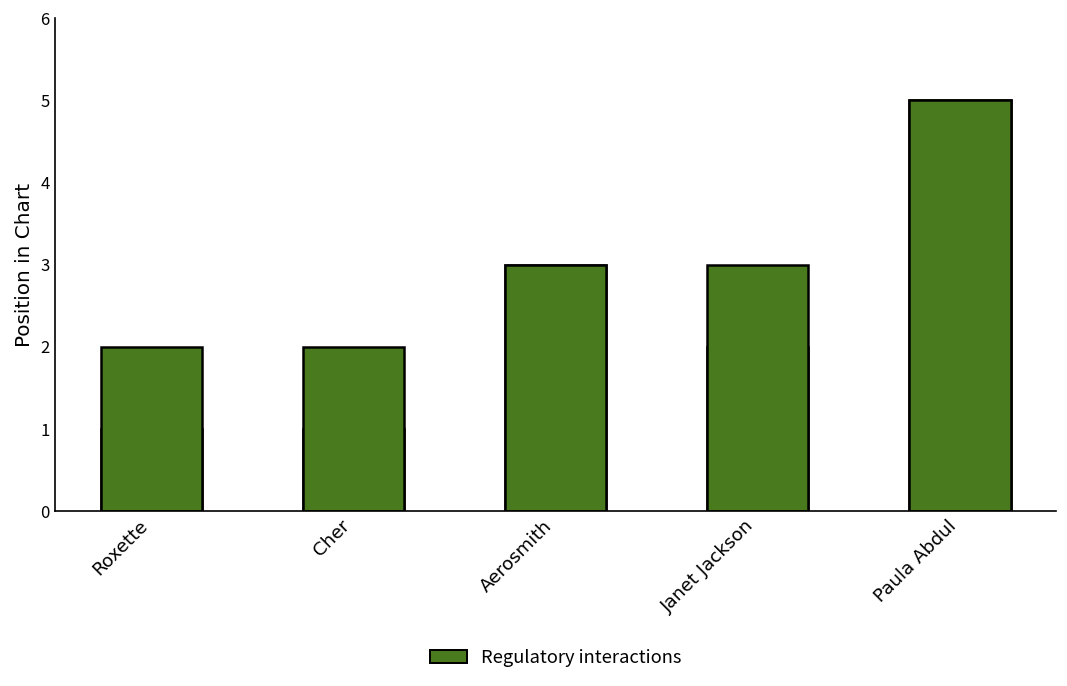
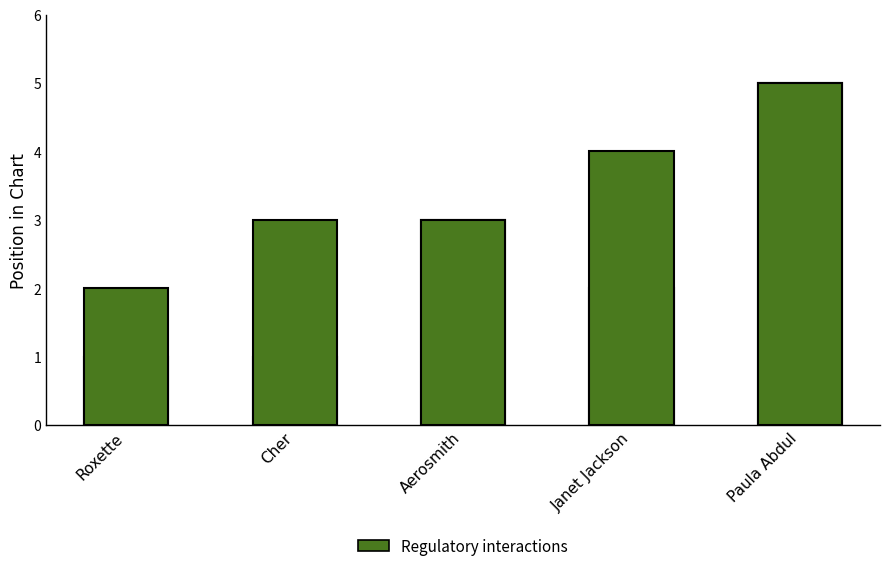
Regulatory interactions, Cher: 2 -> 3
Regulatory interactions, Janet Jackson: 3 -> 4
